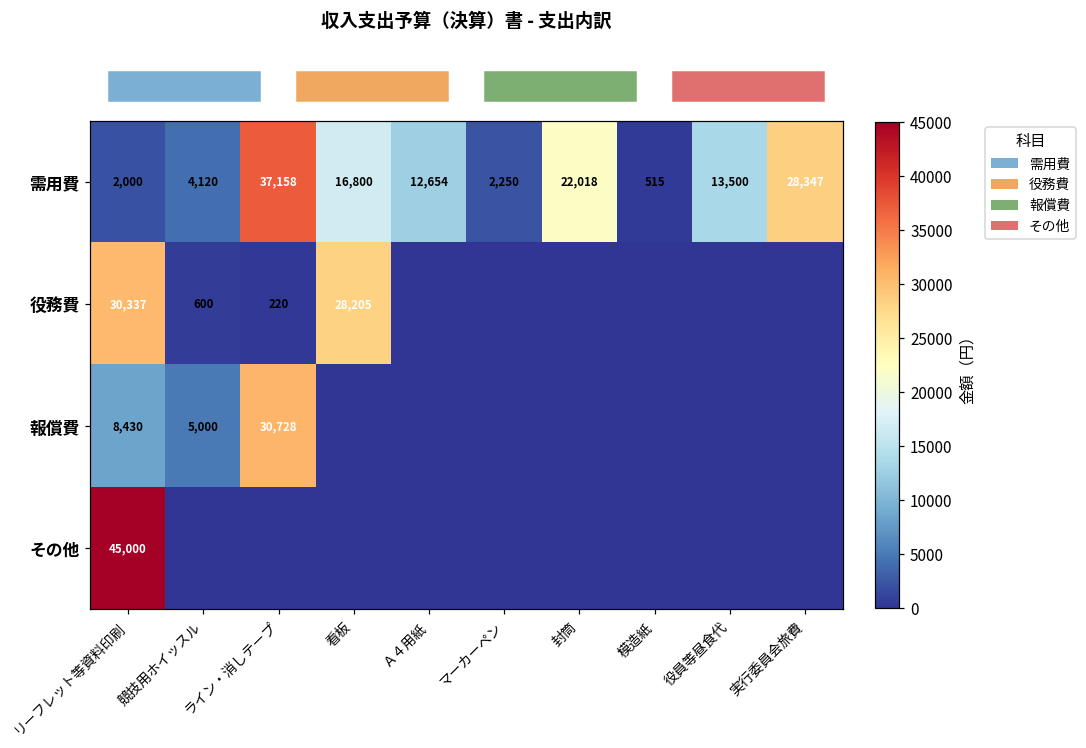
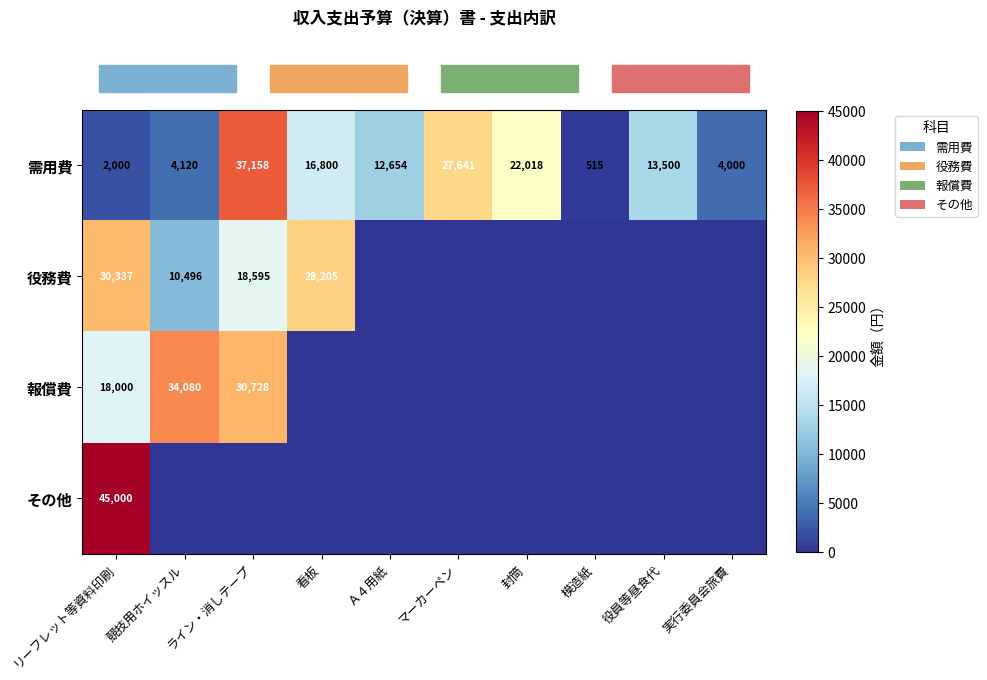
需用費, マーカーペン: 2,250 -> 27,641
需用費, 実行委員会旅費: 28,347 -> 4,000
役務費, 競技用ホイッスル: 600 -> 10,496
役務費, ライン・消しテープ: 220 -> 18,595
報償費, リーフレット等資料印刷: 8,430 -> 18,000
報償費, 競技用ホイッスル: 5,000 -> 34,080
